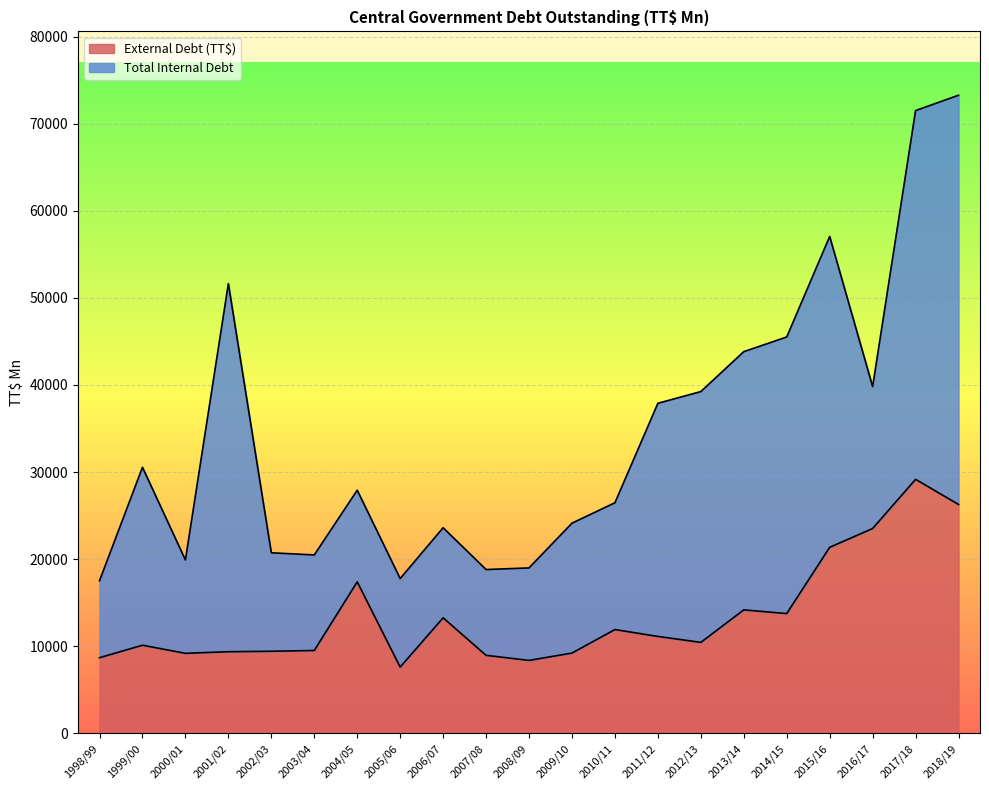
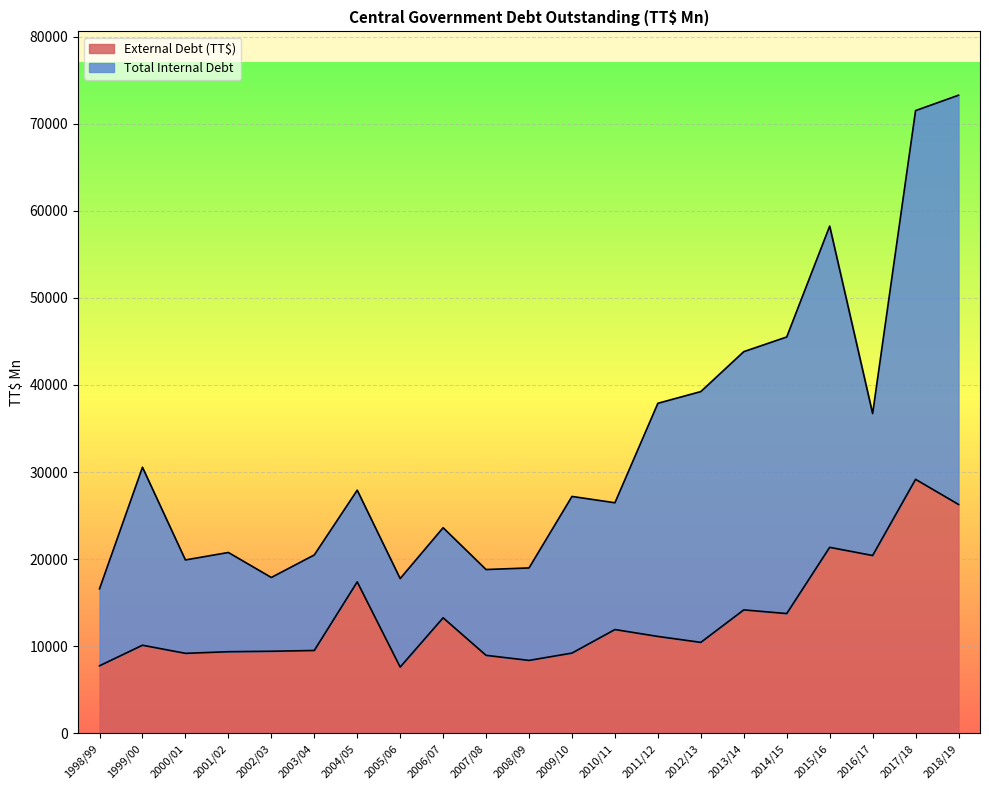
External Debt (TT$), 1998/99: 9000 -> 8000
Total Internal Debt, 2001/02: 42000 -> 11000
Total Internal Debt, 2002/03: 11000 -> 8000
Total Internal Debt, 2009/10: 15000 -> 18000
Total Internal Debt, 2015/16: 36000 -> 37000
External Debt (TT$), 2016/17: 24000 -> 20000
